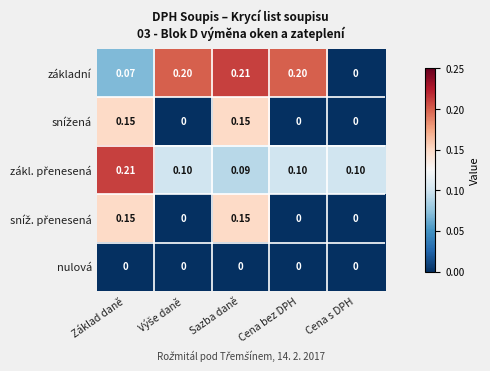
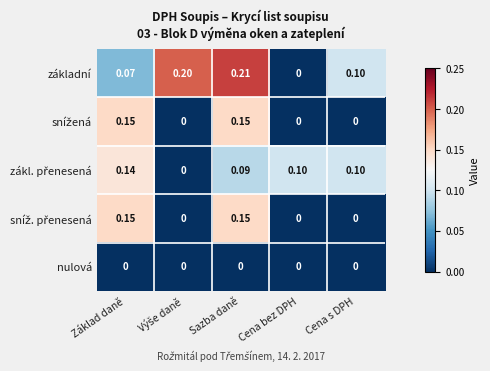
základní, Cena bez DPH: 0.20 -> 0
základní, Cena s DPH: 0 -> 0.10
zákl. přenesená, Základ daně: 0.21 -> 0.14
zákl. přenesená, Výše daně: 0.10 -> 0
